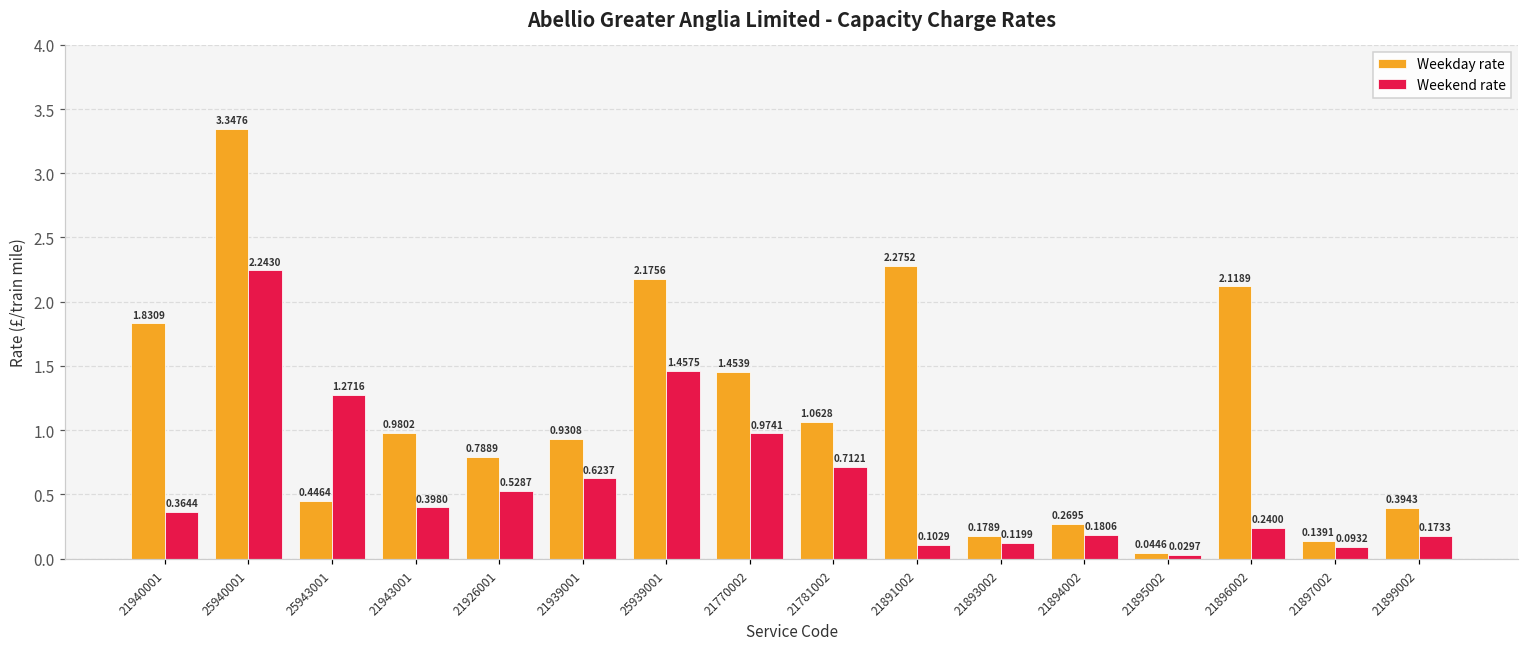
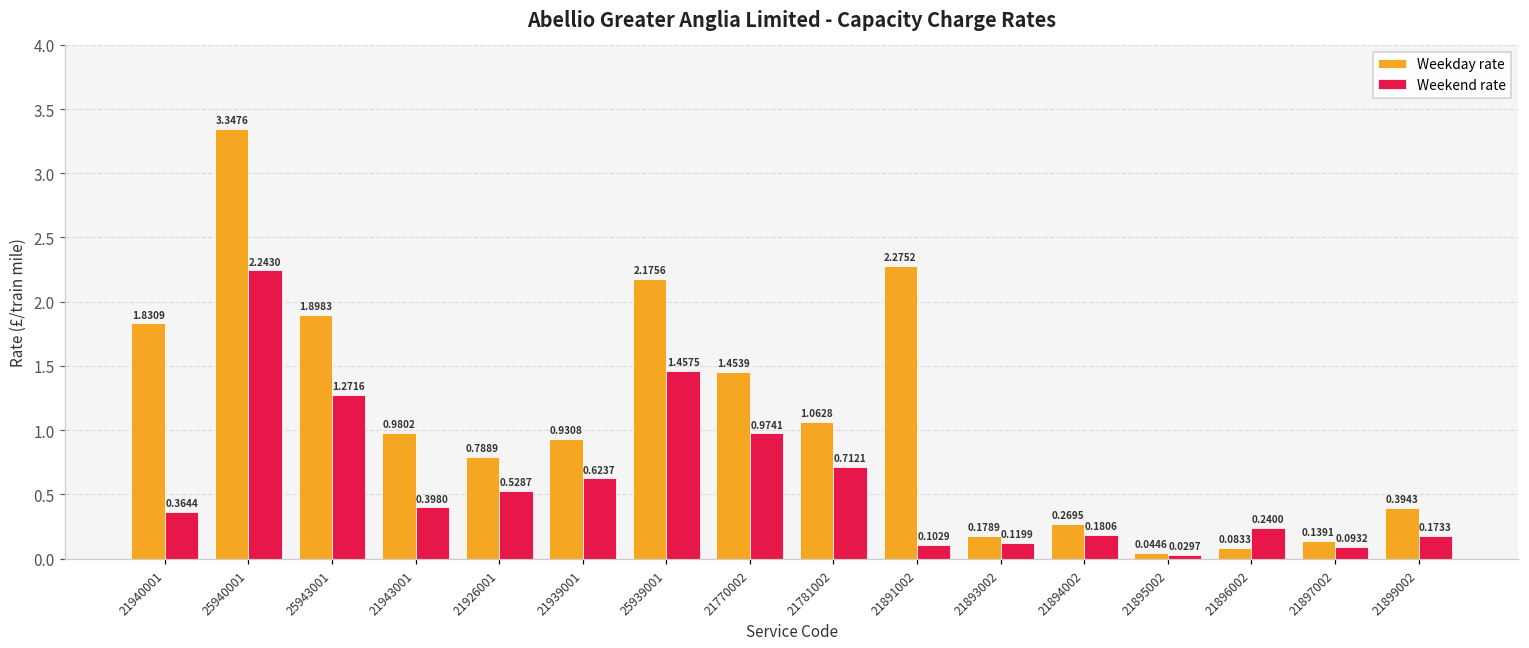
Weekday rate, 25943001: 0.4464 -> 1.8983
Weekday rate, 21896002: 2.1189 -> 0.0833
